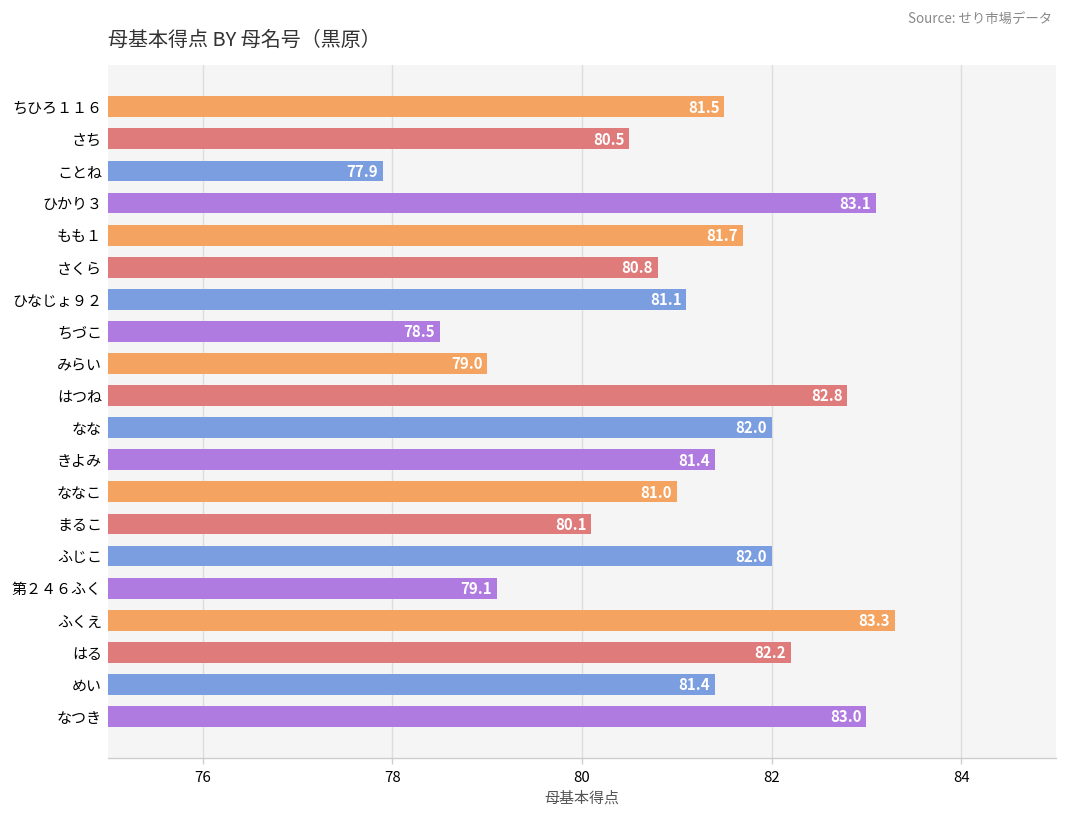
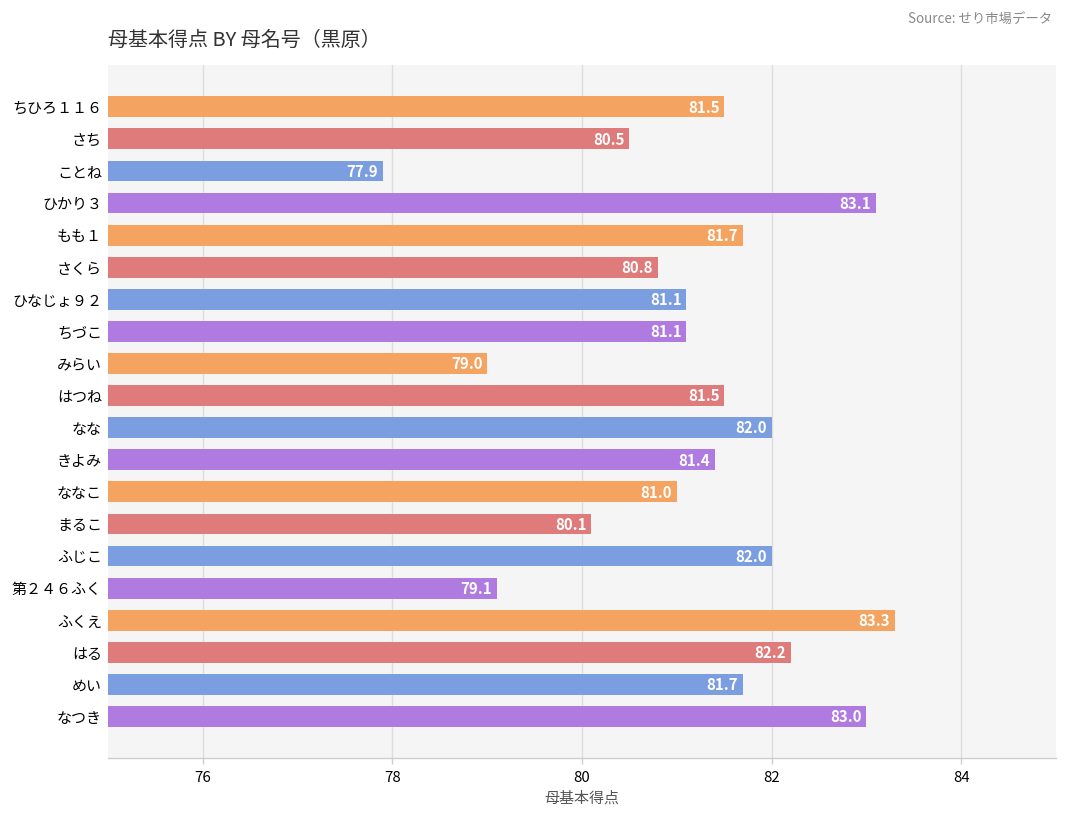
ちづこ: 78.5 -> 81.1
はつね: 82.8 -> 81.5
めい: 81.4 -> 81.7
